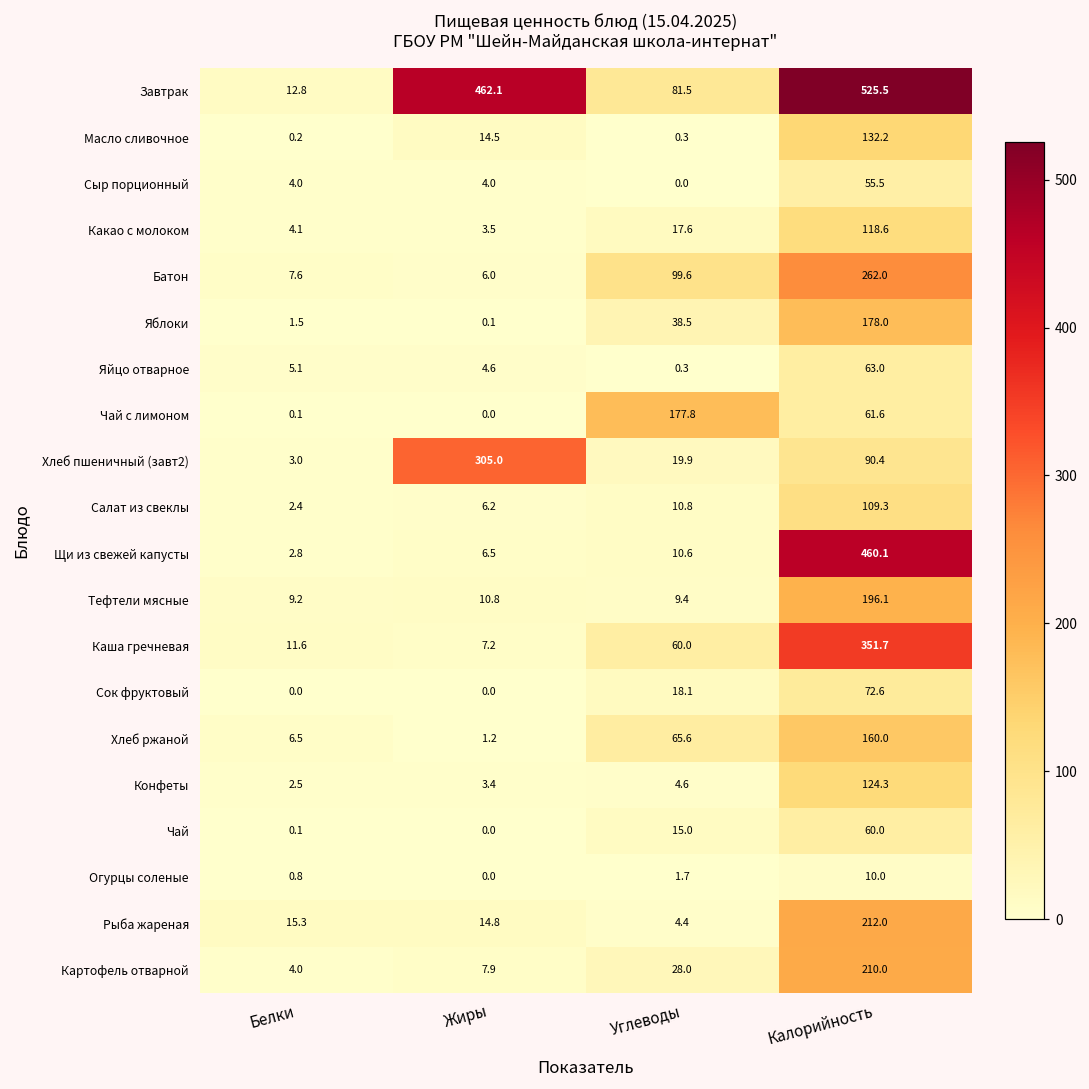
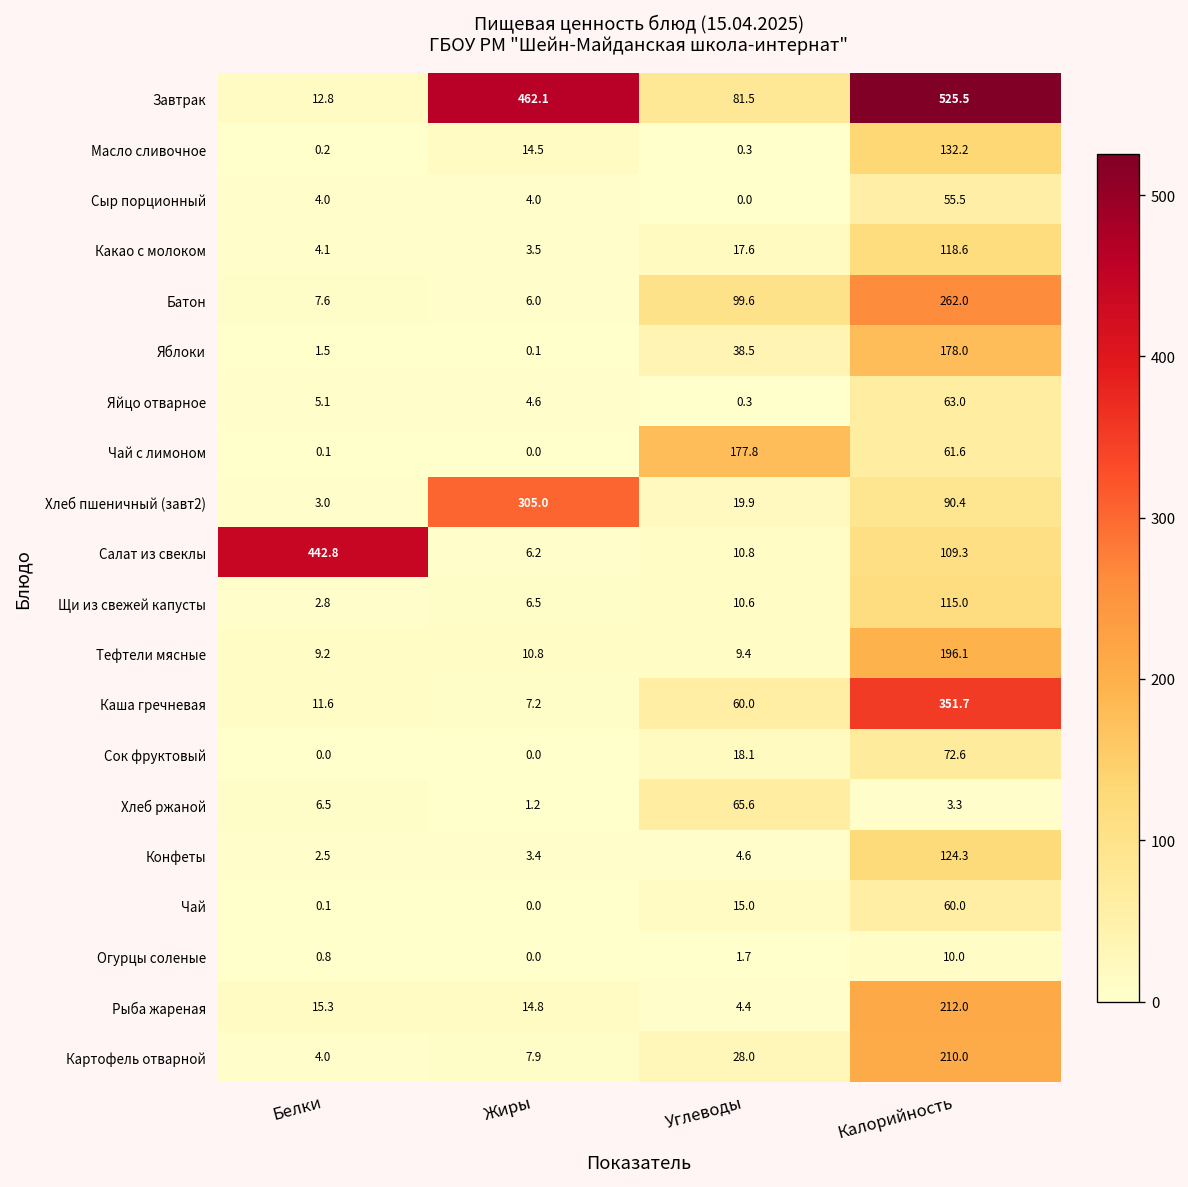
Салат из свеклы, Белки: 2.4 -> 442.8
Щи из свежей капусты, Калорийность: 460.1 -> 115.0
Хлеб ржаной, Калорийность: 160.0 -> 3.3
